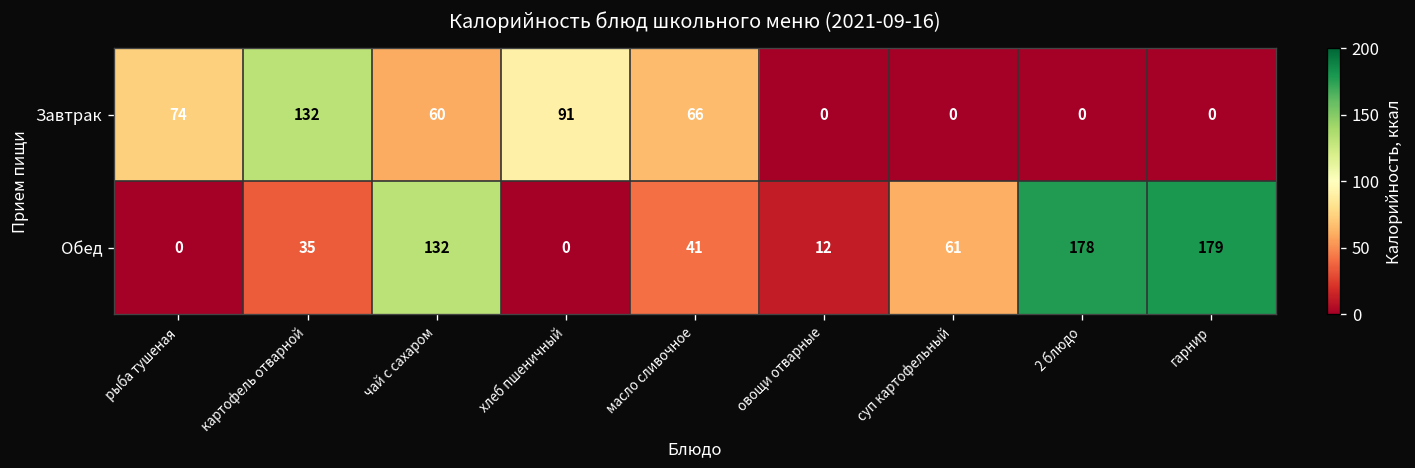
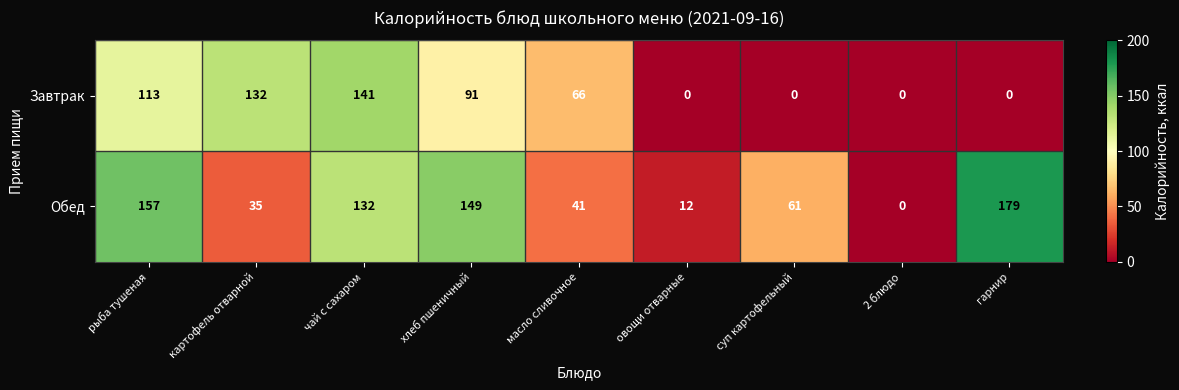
Завтрак, рыба тушеная: 74 -> 113
Завтрак, чай с сахаром: 60 -> 141
Обед, рыба тушеная: 0 -> 157
Обед, хлеб пшеничный: 0 -> 149
Обед, 2 блюдо: 178 -> 0
